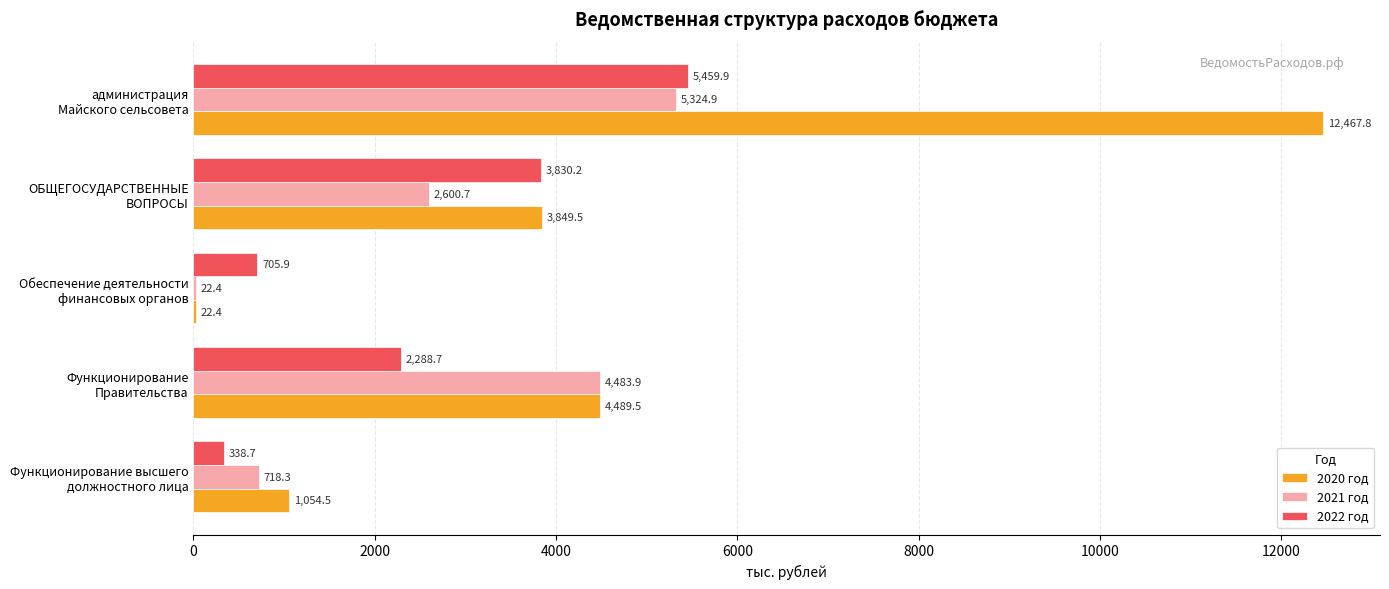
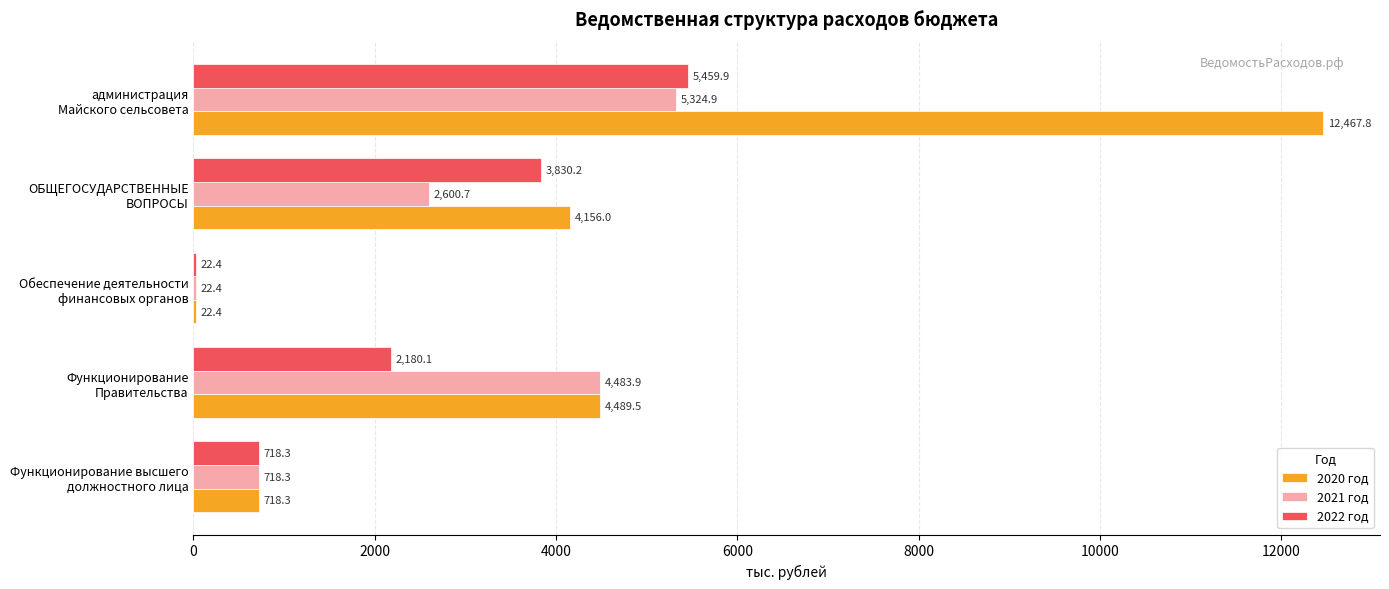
2020 год, ОБЩЕГОСУДАРСТВЕННЫЕ ВОПРОСЫ: 3,849.5 -> 4,156.0
2022 год, Обеспечение деятельности финансовых органов: 705.9 -> 22.4
2022 год, Функционирование Правительства: 2,288.7 -> 2,180.1
2022 год, Функционирование высшего должностного лица: 338.7 -> 718.3
2020 год, Функционирование высшего должностного лица: 1,054.5 -> 718.3
